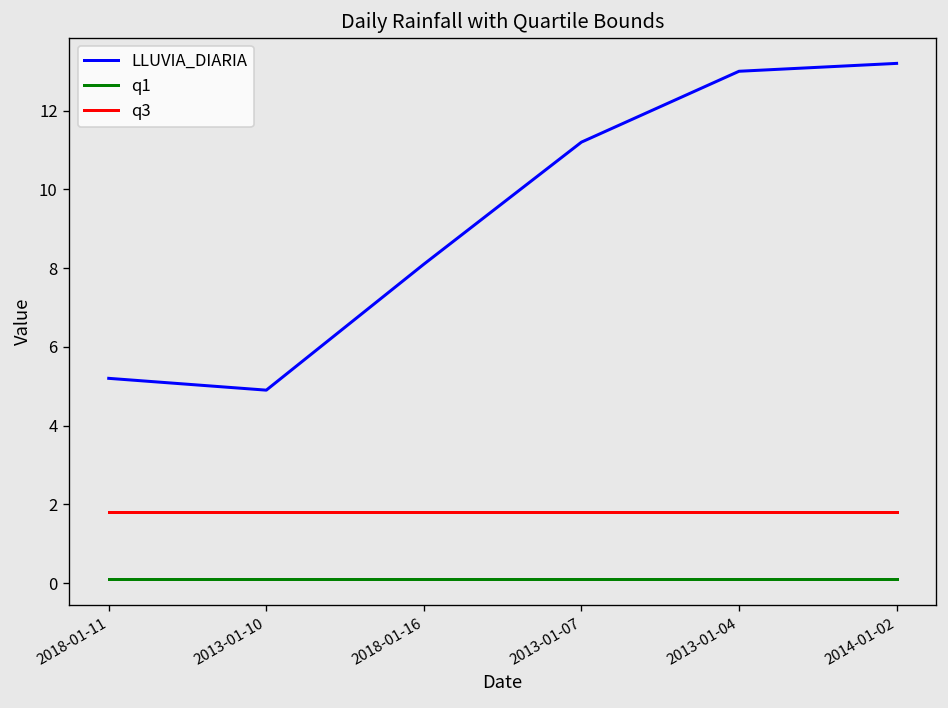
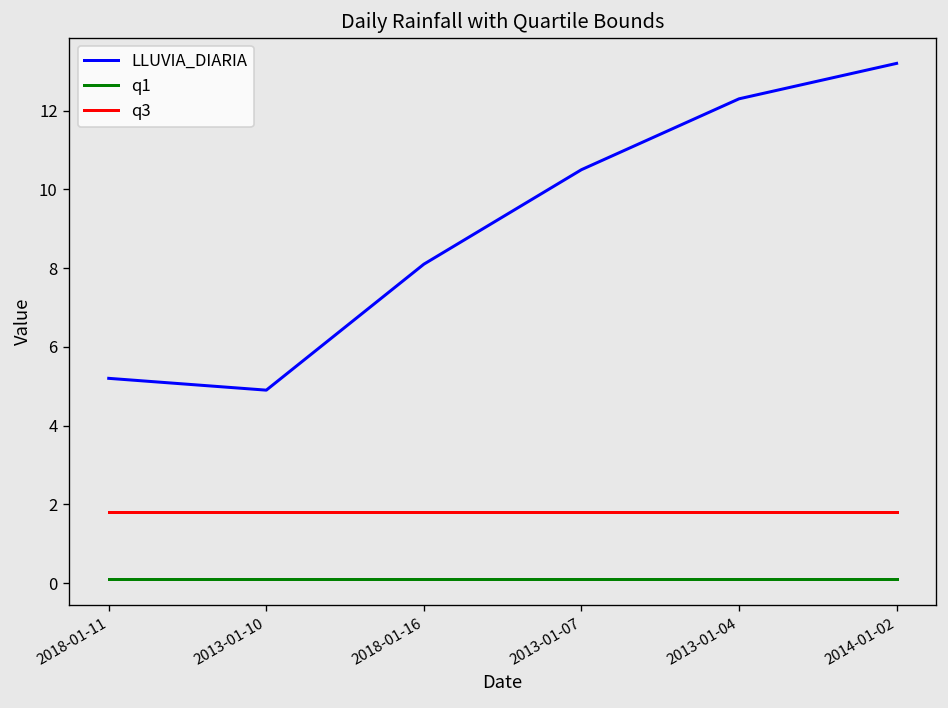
LLUVIA_DIARIA, 2013-01-07: 11.2 -> 10.5
LLUVIA_DIARIA, 2013-01-04: 13.0 -> 12.3
